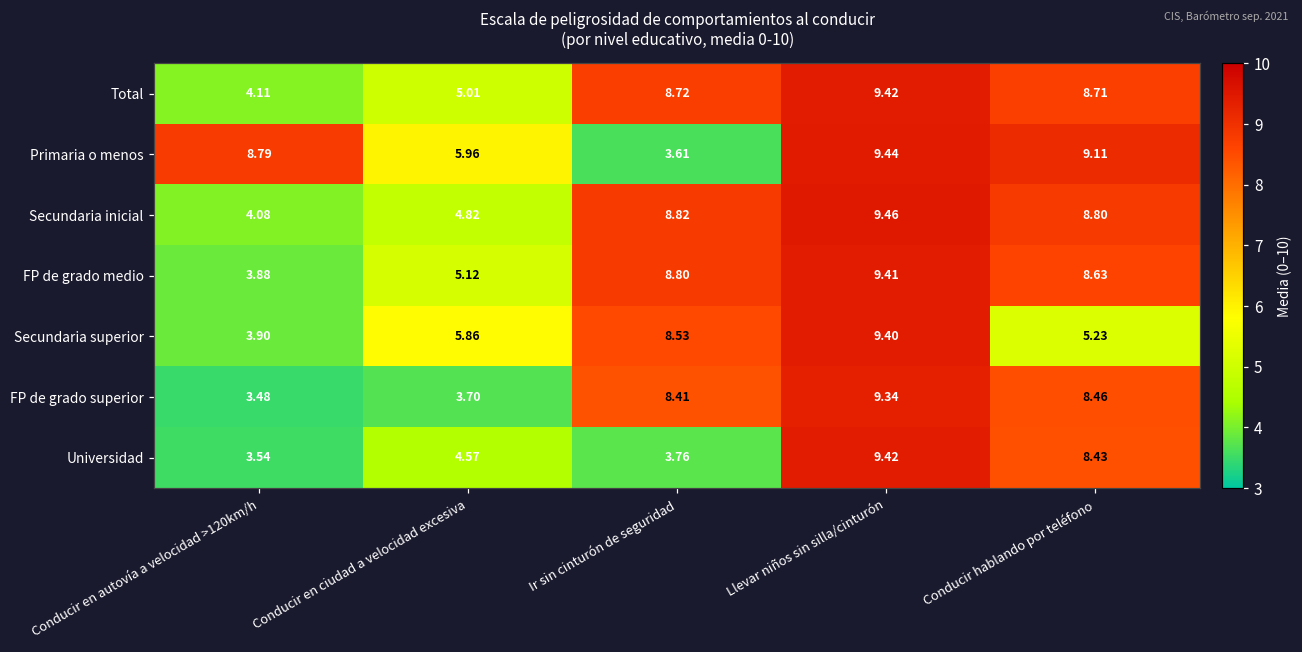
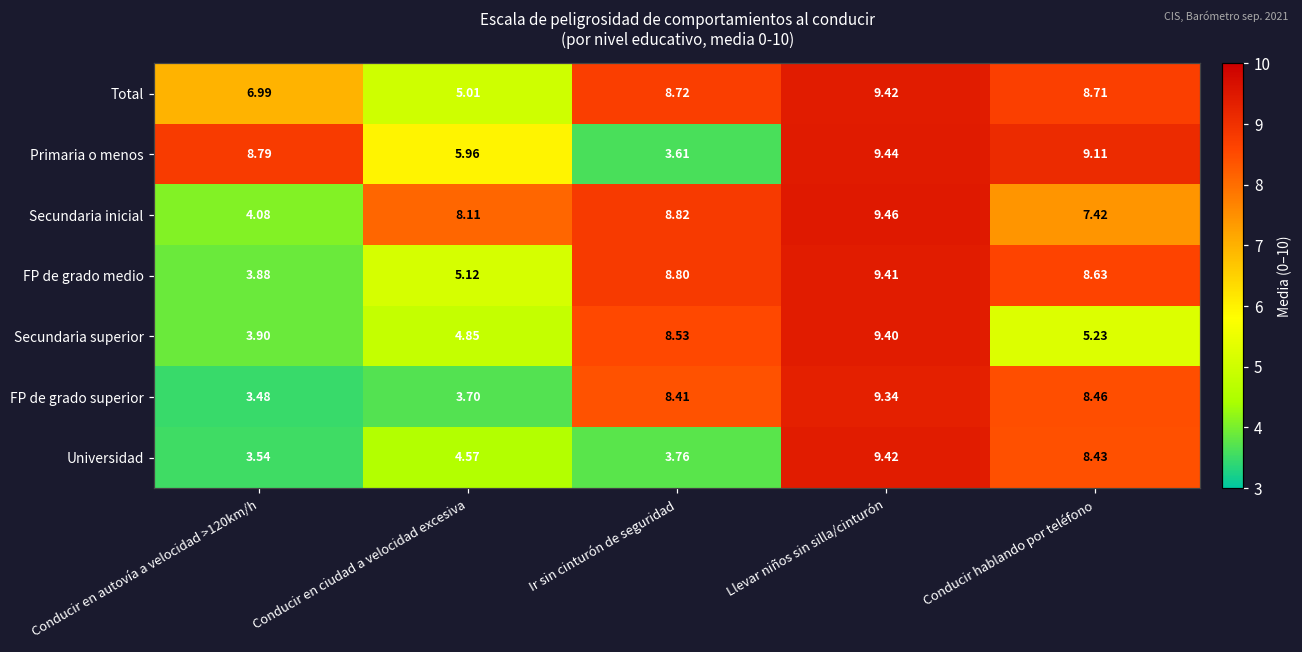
Total, Conducir en autovía a velocidad >120km/h: 4.11 -> 6.99
Secundaria inicial, Conducir en ciudad a velocidad excesiva: 4.82 -> 8.11
Secundaria inicial, Conducir hablando por teléfono: 8.80 -> 7.42
Secundaria superior, Conducir en ciudad a velocidad excesiva: 5.86 -> 4.85
